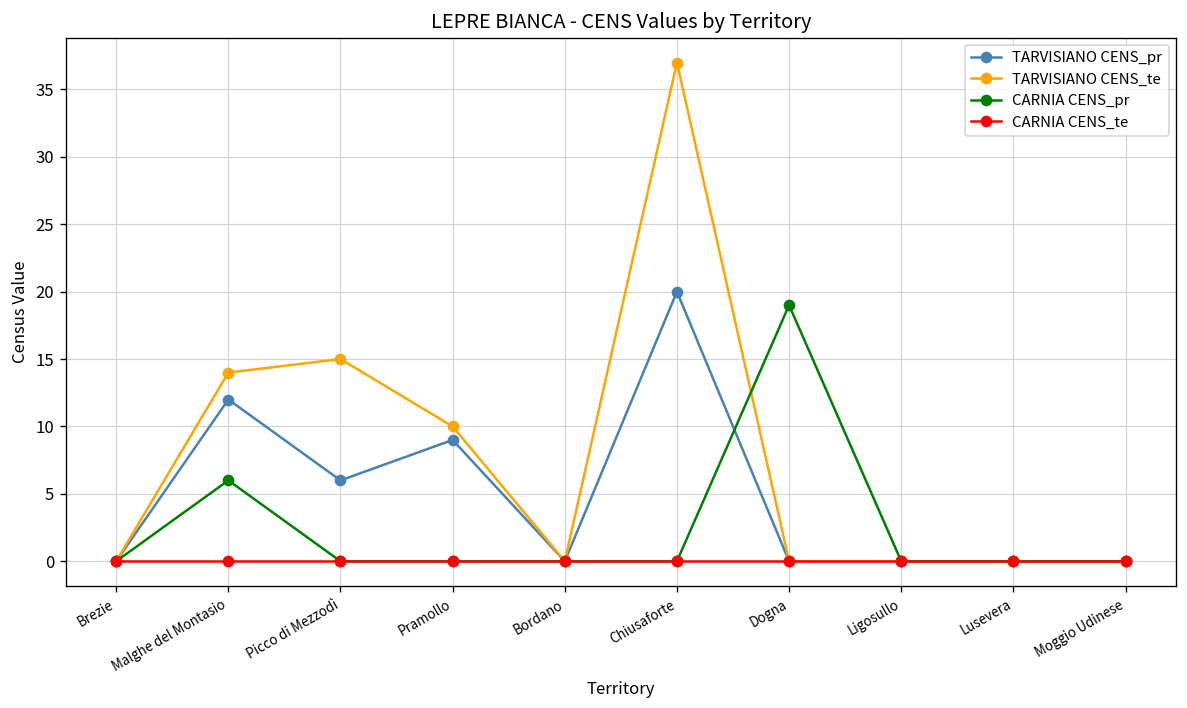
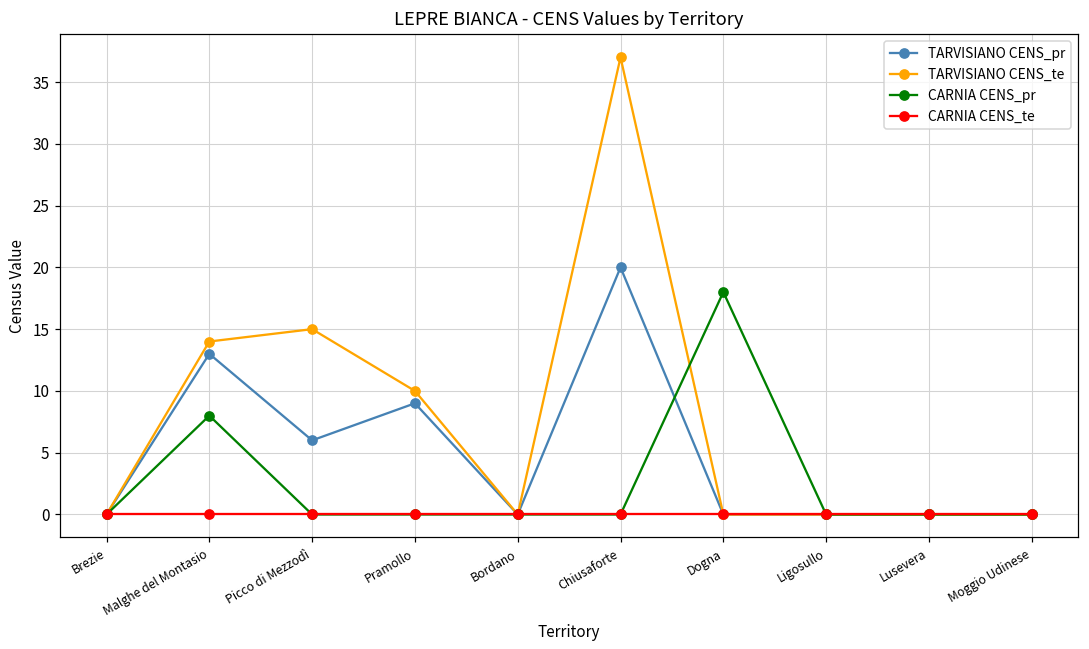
TARVISIANO CENS_pr, Malghe del Montasio: 12 -> 13
CARNIA CENS_pr, Malghe del Montasio: 6 -> 8
CARNIA CENS_pr, Dogna: 19 -> 18
